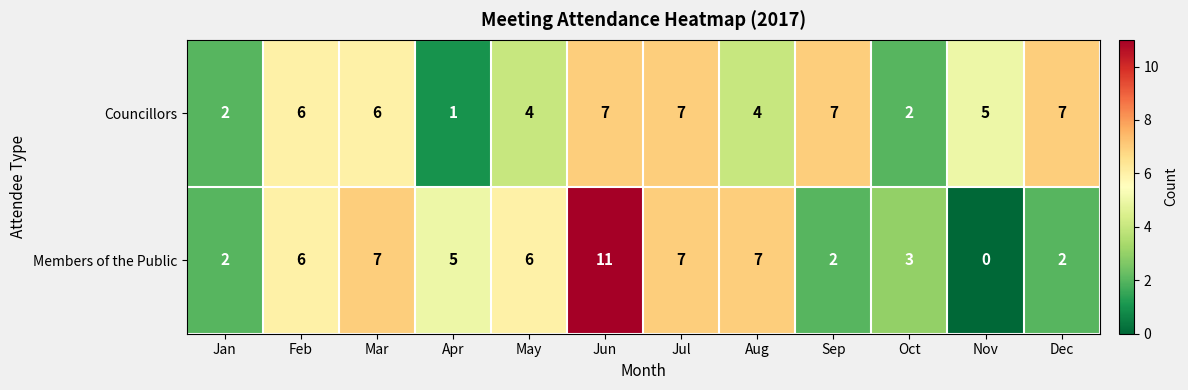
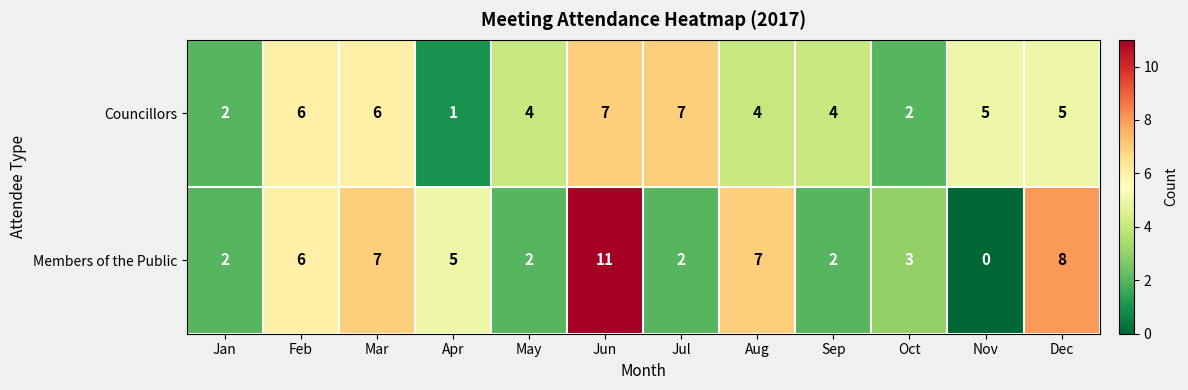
Councillors, Sep: 7 -> 4
Councillors, Dec: 7 -> 5
Members of the Public, May: 6 -> 2
Members of the Public, Jul: 7 -> 2
Members of the Public, Dec: 2 -> 8
